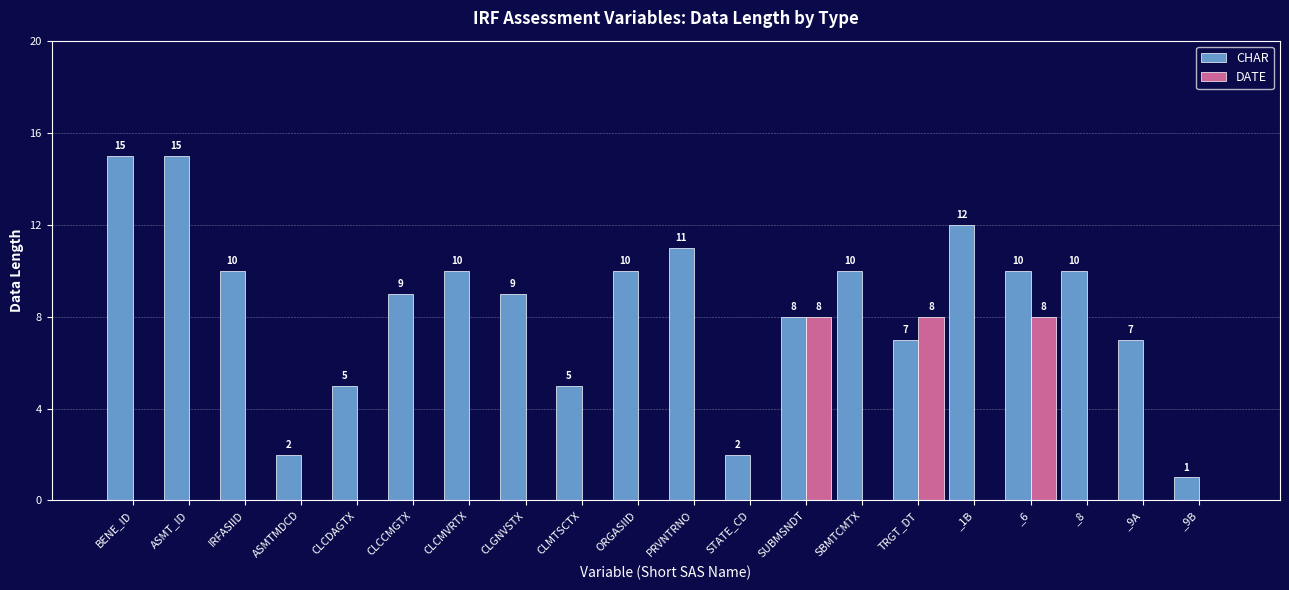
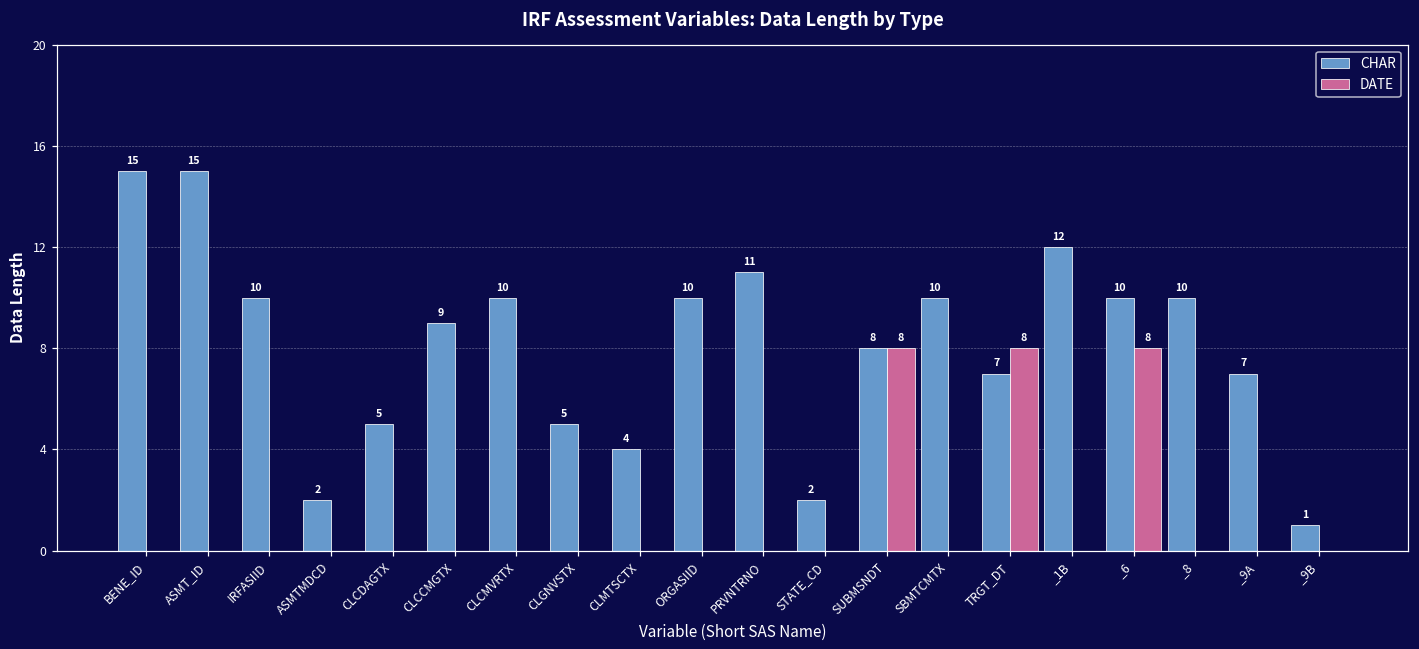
CHAR, CLGNVSTX: 9 -> 5
CHAR, CLMTSCTX: 5 -> 4
